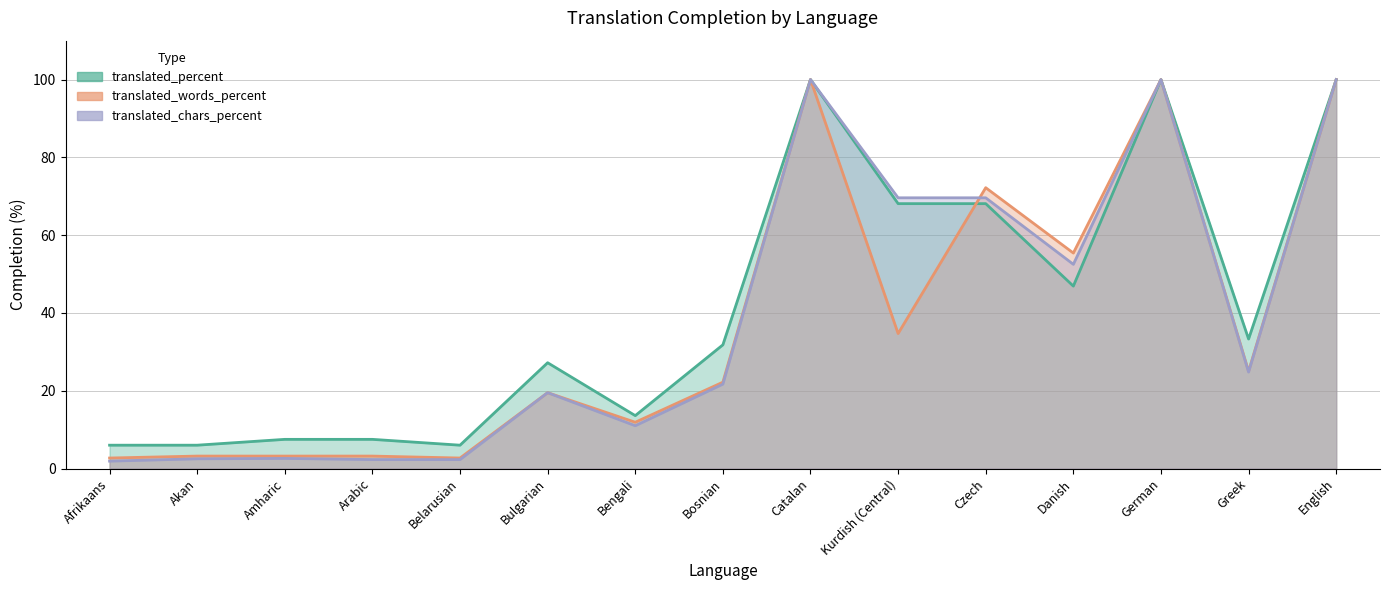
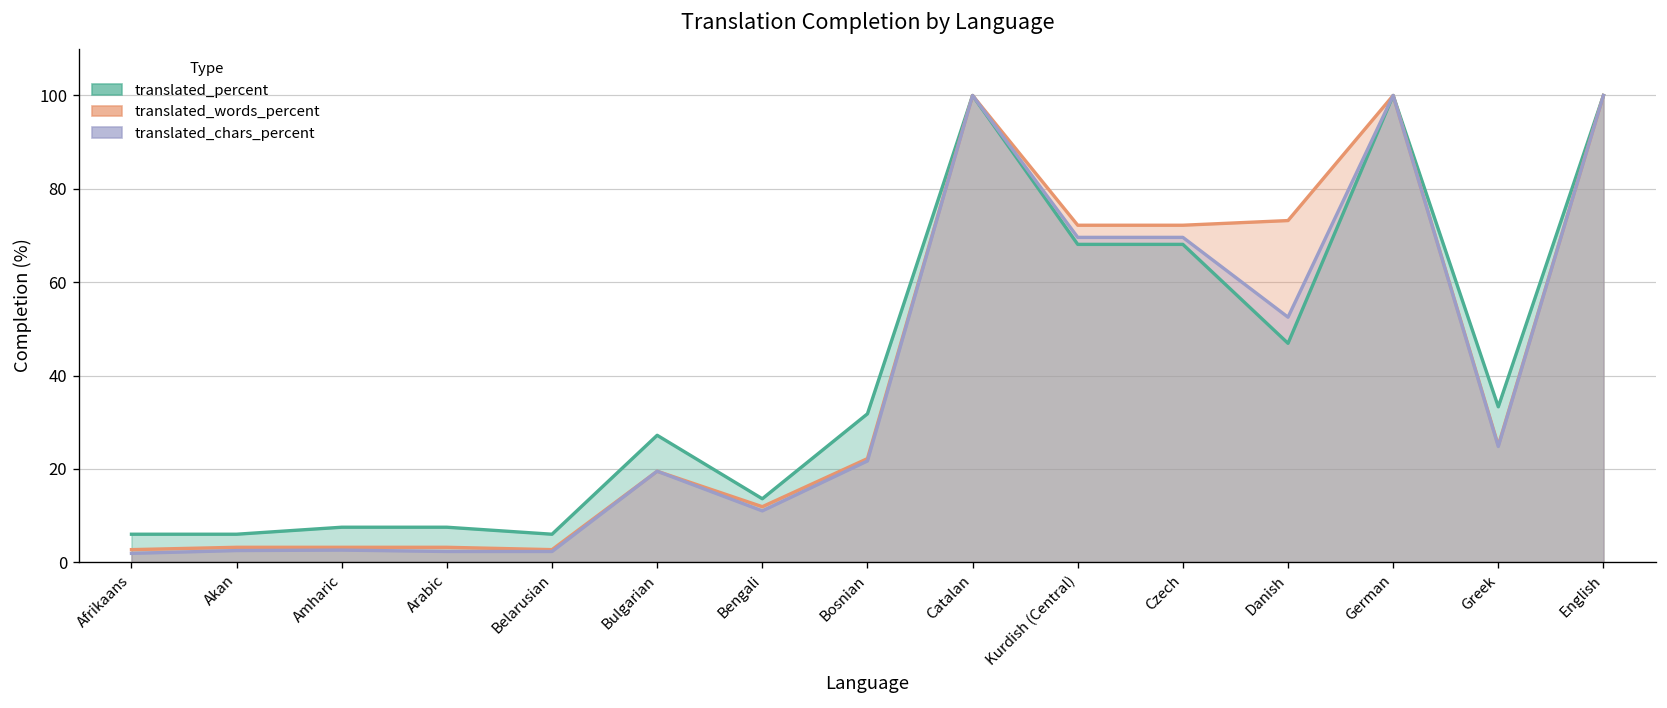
translated_words_percent, Kurdish (Central): 35 -> 72
translated_words_percent, Danish: 55 -> 73
